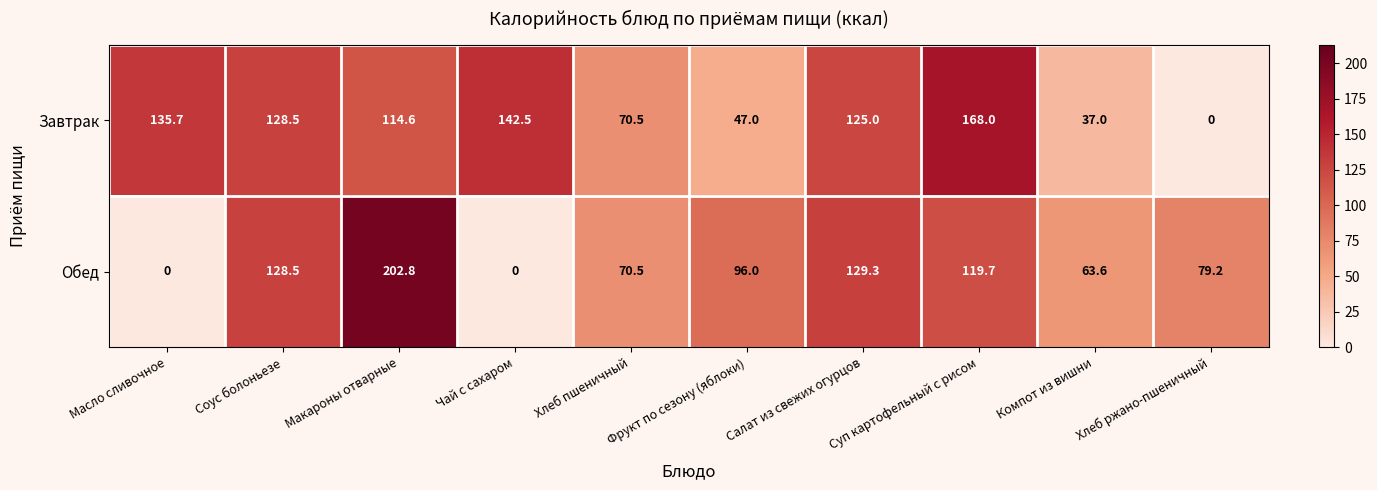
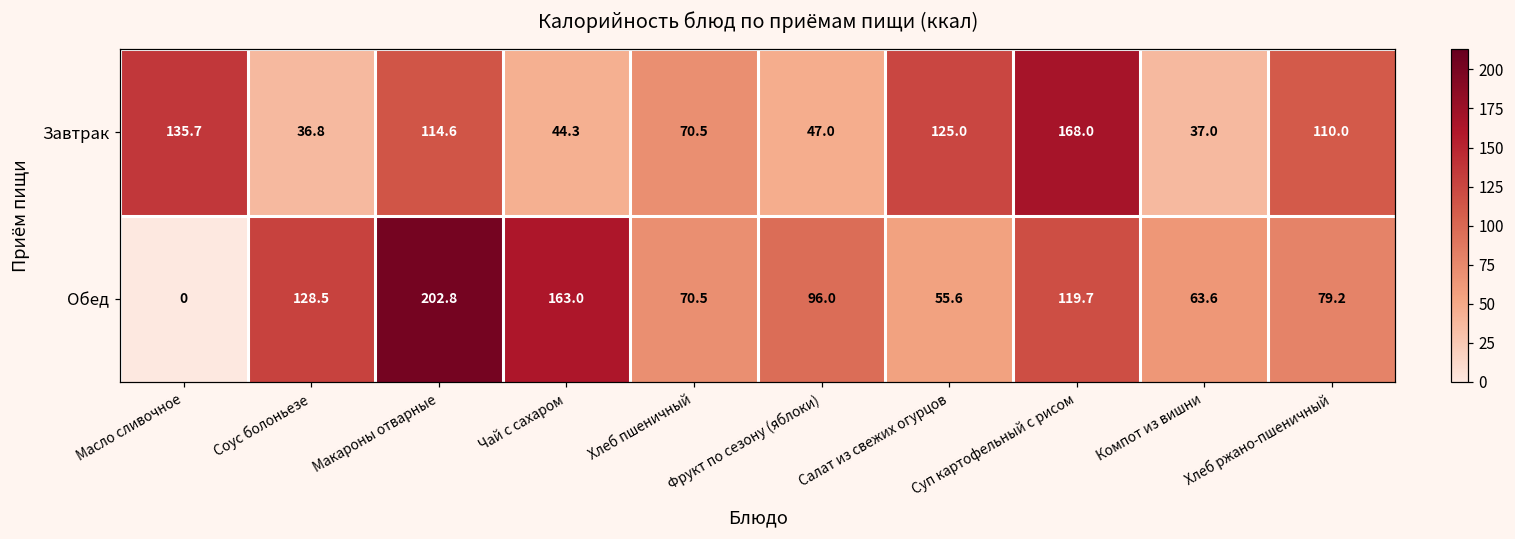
Завтрак, Соус болоньезе: 128.5 -> 36.8
Завтрак, Чай с сахаром: 142.5 -> 44.3
Завтрак, Хлеб ржано-пшеничный: 0 -> 110.0
Обед, Чай с сахаром: 0 -> 163.0
Обед, Салат из свежих огурцов: 129.3 -> 55.6
